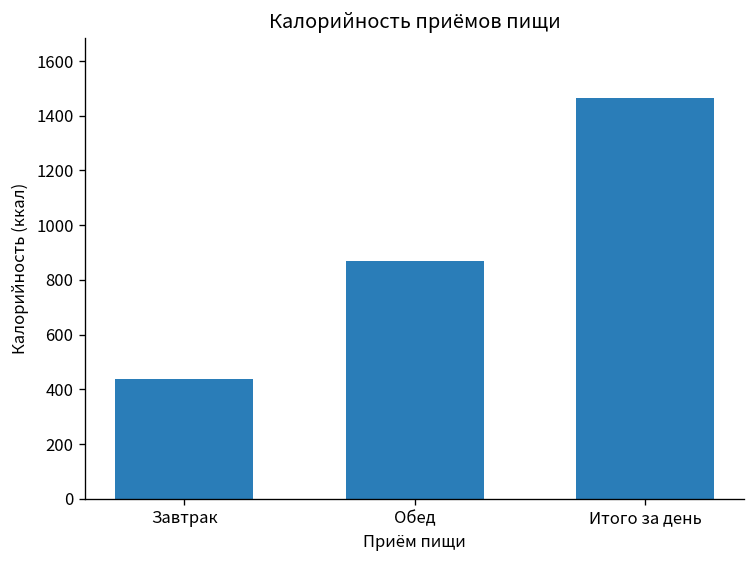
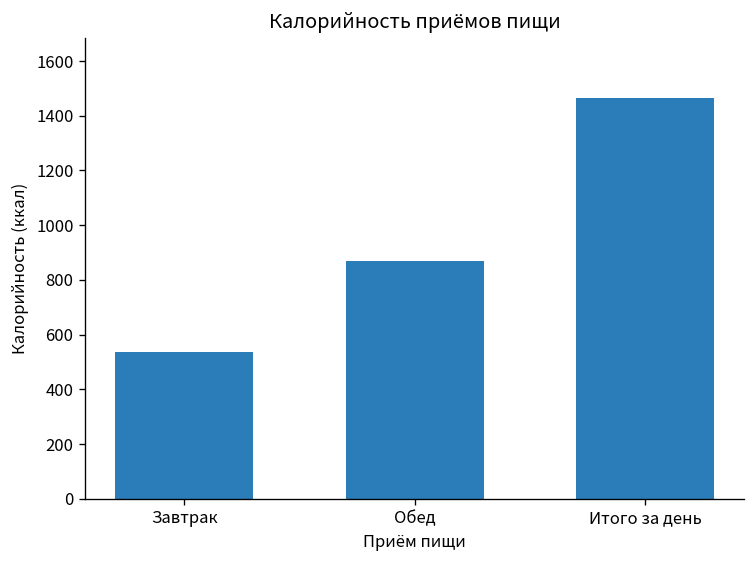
Завтрак: 440 -> 540
